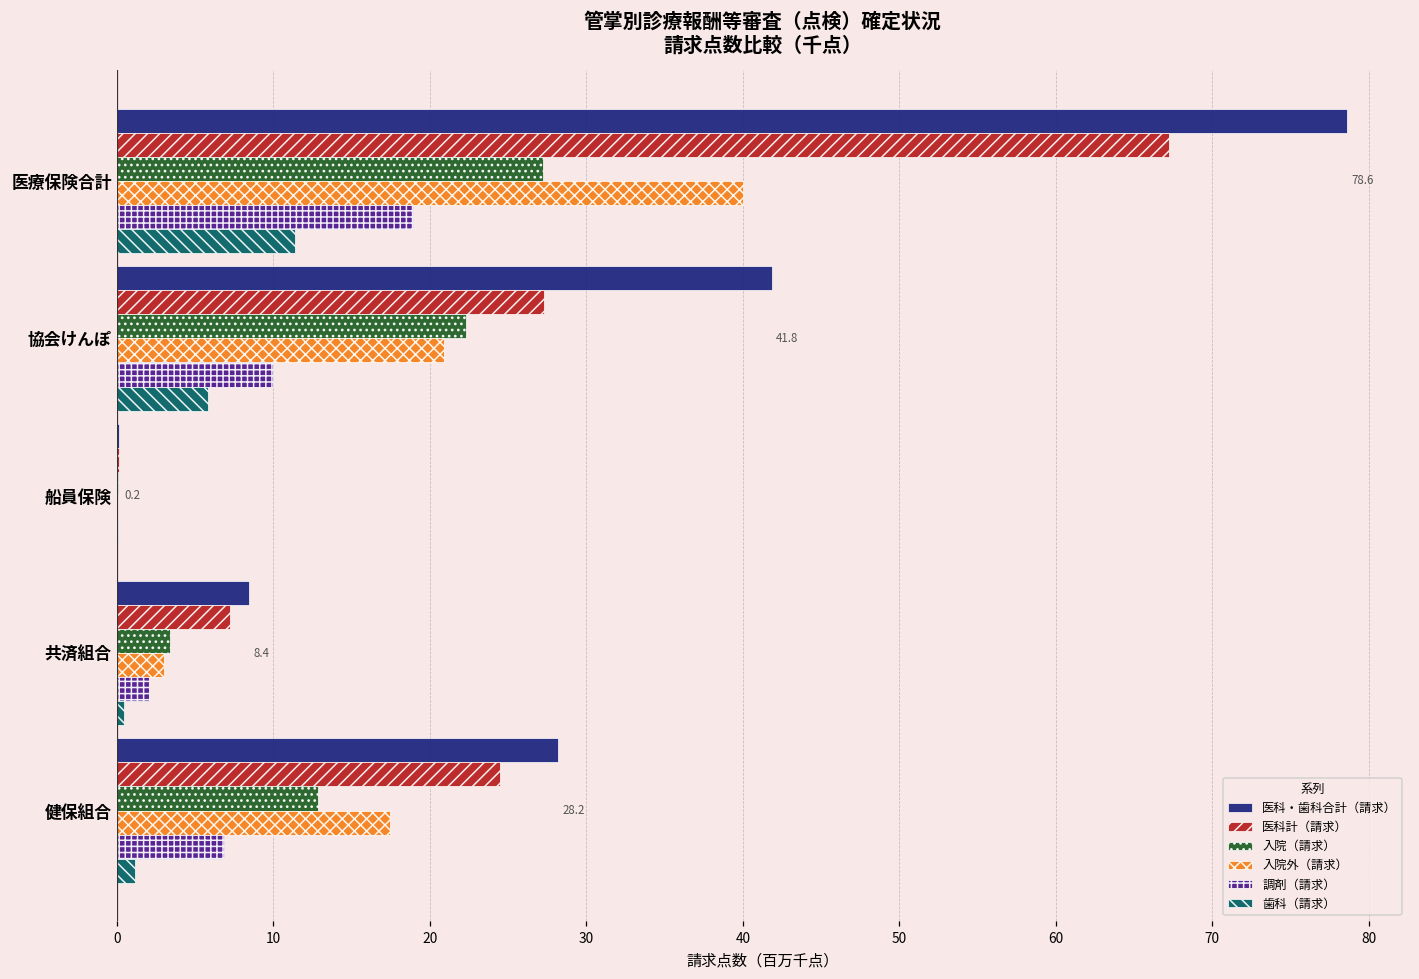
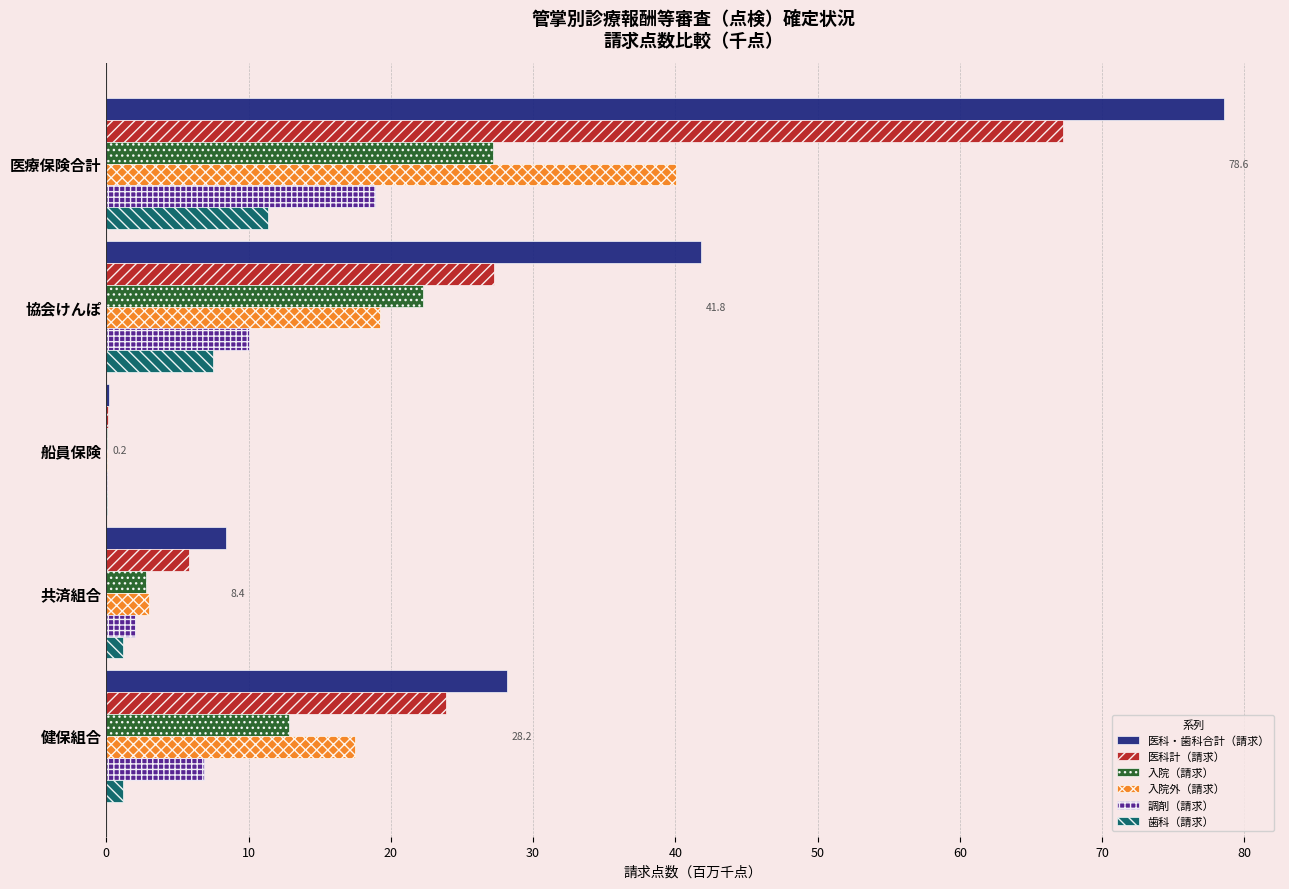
入院外（請求）, 協会けんぽ: 20.9 -> 19.3
歯科（請求）, 協会けんぽ: 5.8 -> 7.5
医科計（請求）, 共済組合: 7.2 -> 5.8
入院（請求）, 共済組合: 3.4 -> 2.8
歯科（請求）, 共済組合: 0.4 -> 1.2
医科計（請求）, 健保組合: 24.4 -> 23.9
